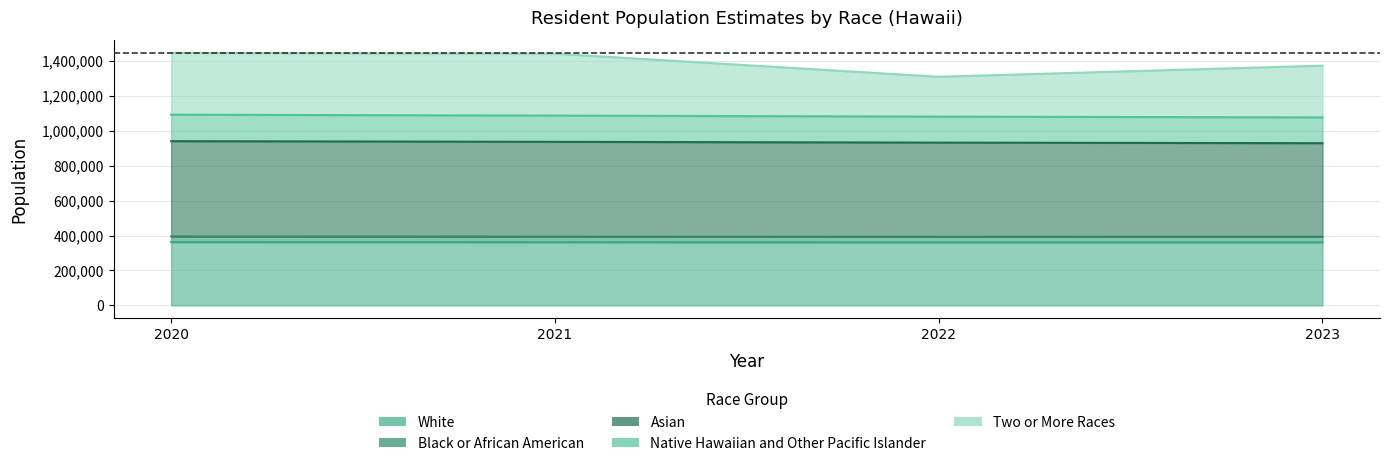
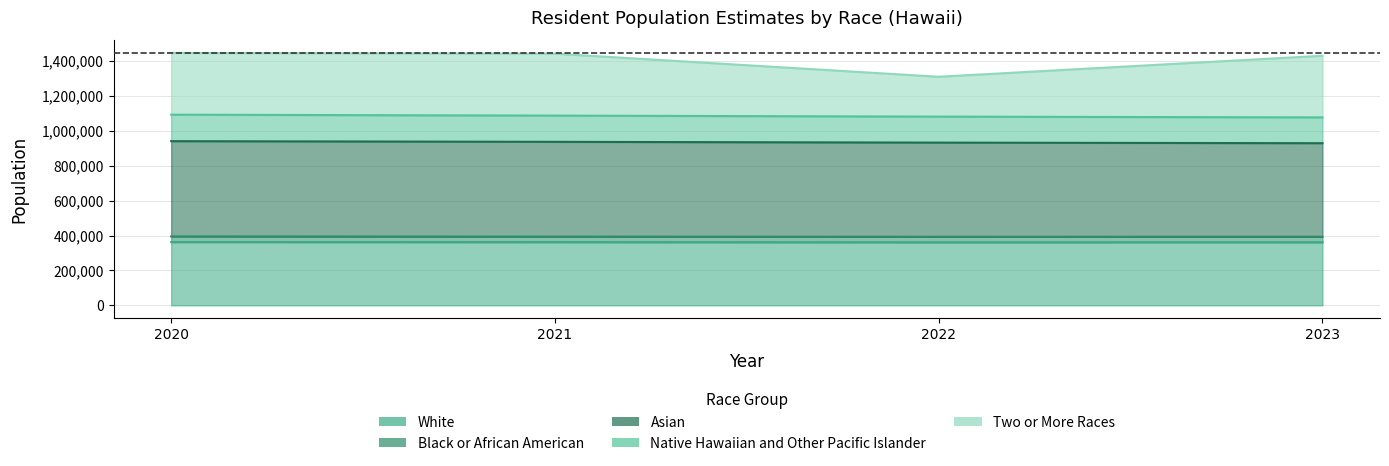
Two or More Races, 2023: 300,000 -> 350,000
